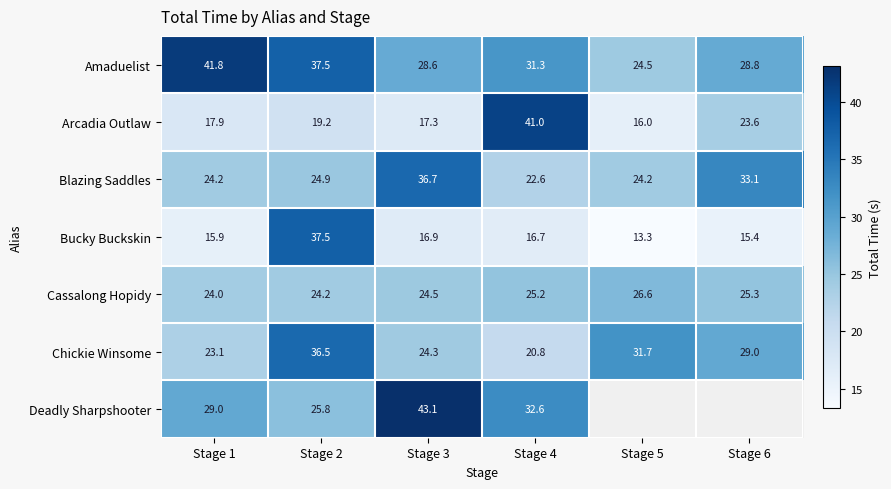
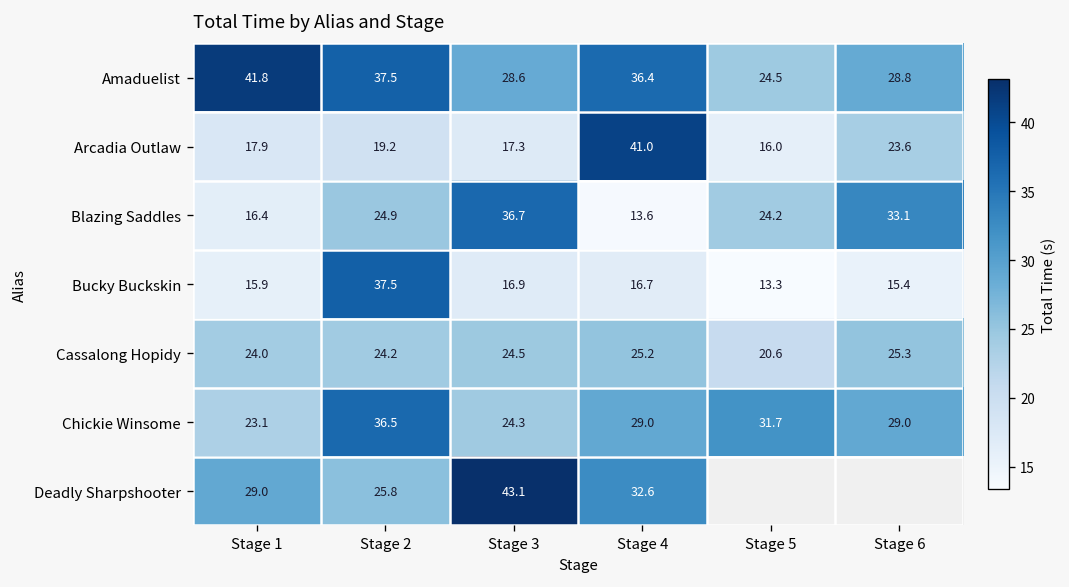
Amaduelist, Stage 4: 31.3 -> 36.4
Blazing Saddles, Stage 1: 24.2 -> 16.4
Blazing Saddles, Stage 4: 22.6 -> 13.6
Cassalong Hopidy, Stage 5: 26.6 -> 20.6
Chickie Winsome, Stage 4: 20.8 -> 29.0
